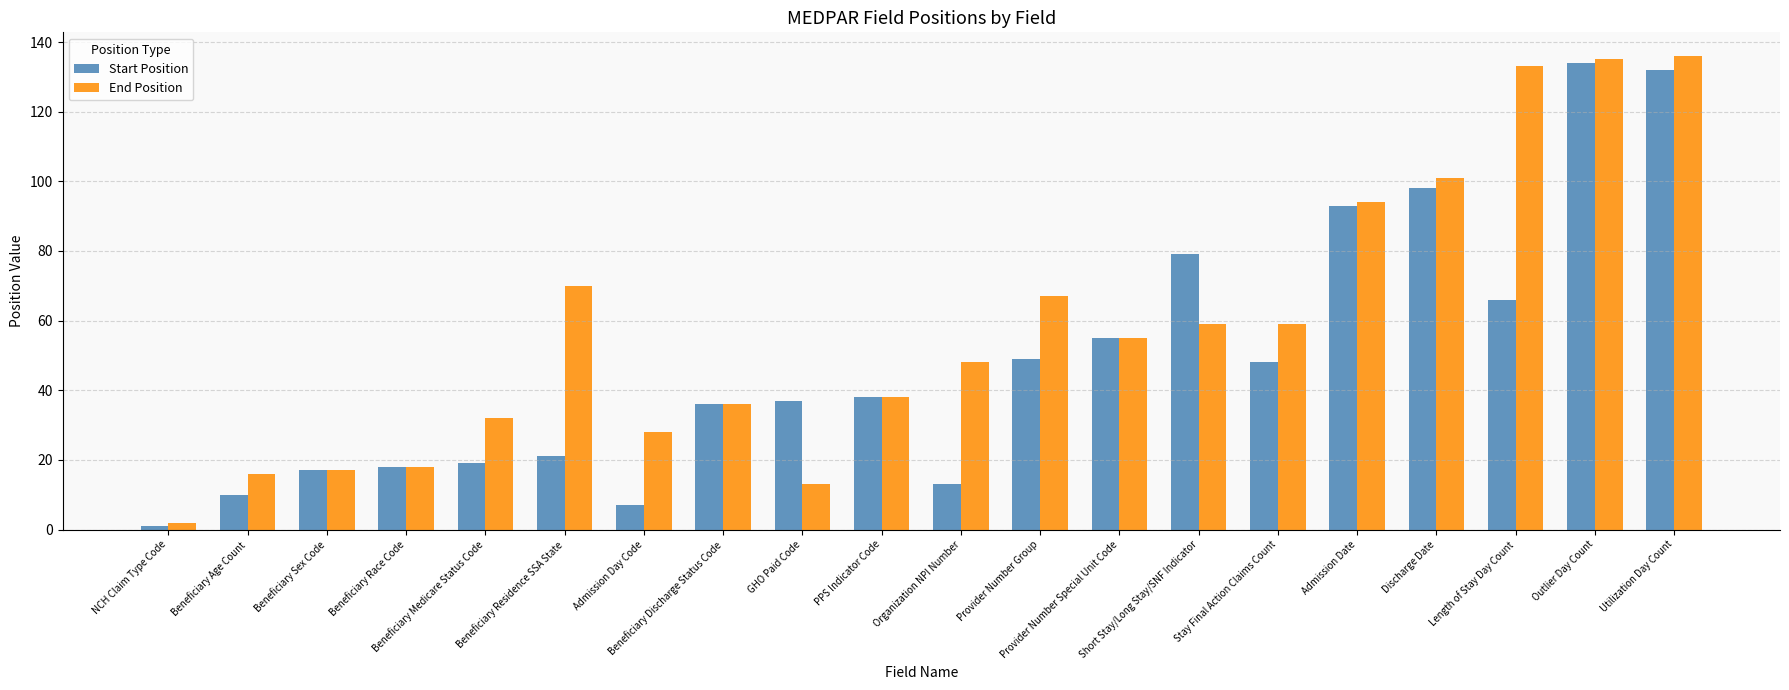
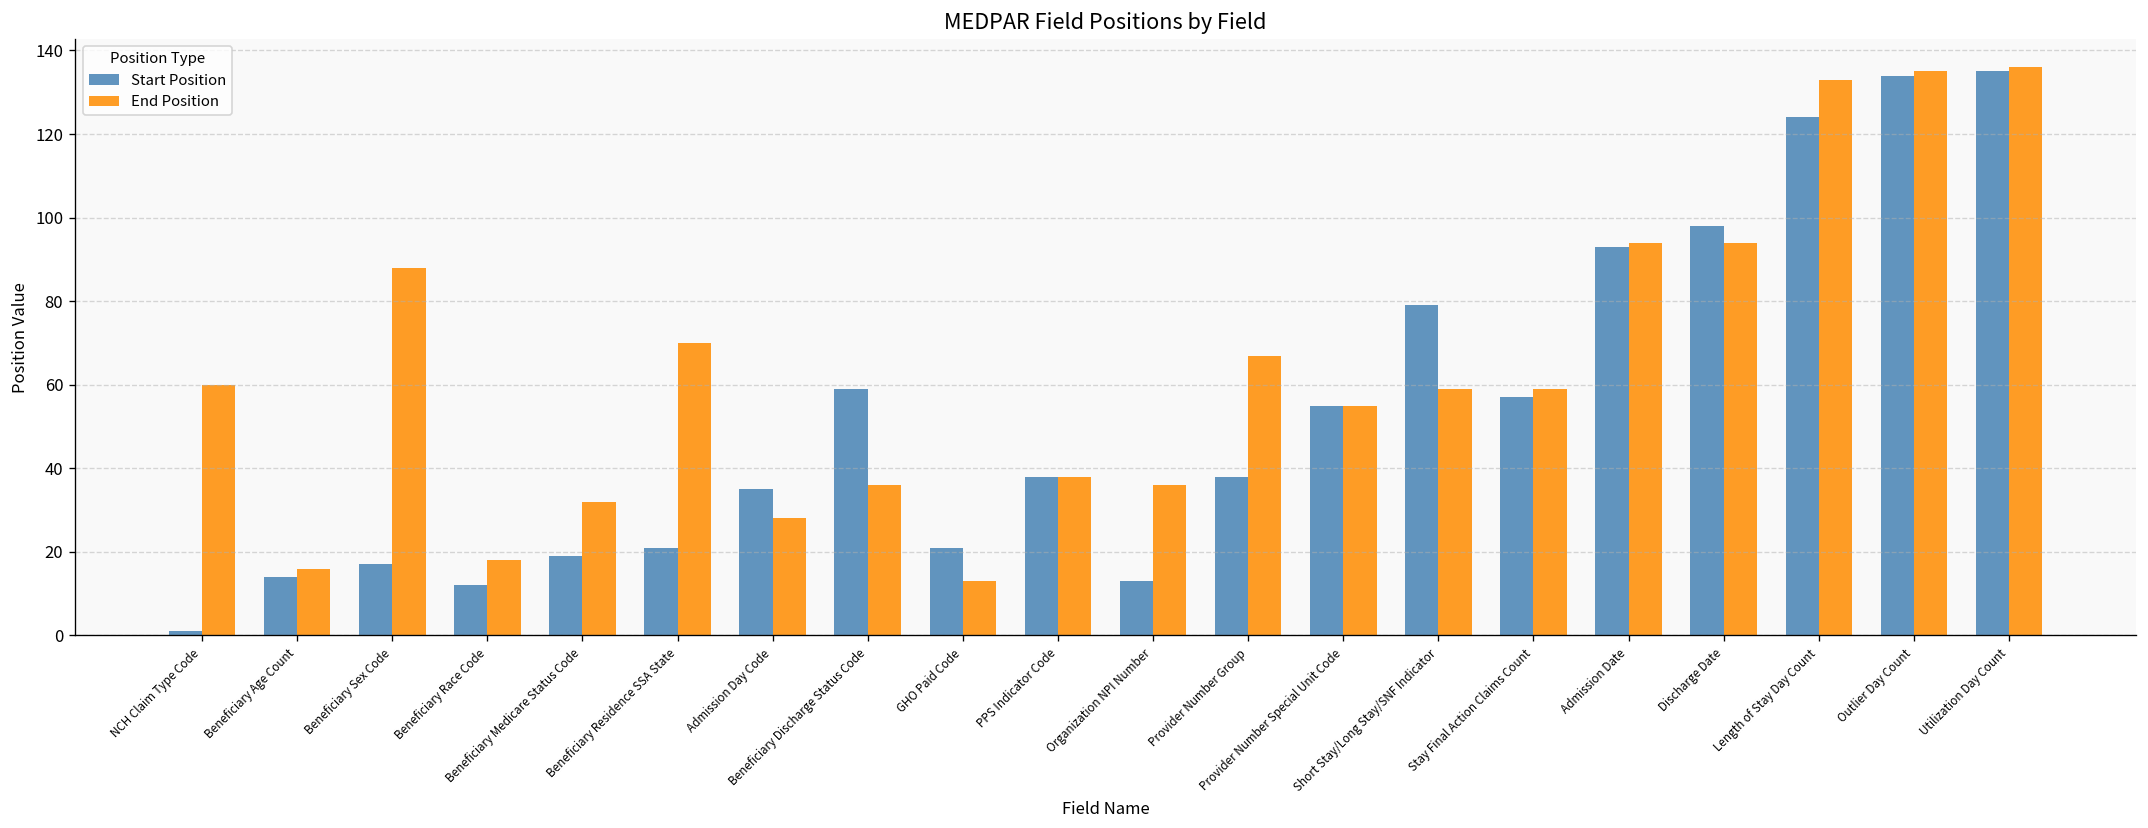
End Position, NCH Claim Type Code: 2 -> 60
Start Position, Beneficiary Age Count: 10 -> 14
End Position, Beneficiary Sex Code: 17 -> 88
Start Position, Beneficiary Race Code: 18 -> 12
Start Position, Admission Day Code: 7 -> 35
Start Position, Beneficiary Discharge Status Code: 36 -> 59
Start Position, GHO Paid Code: 37 -> 21
End Position, Organization NPI Number: 48 -> 36
Start Position, Provider Number Group: 49 -> 38
Start Position, Stay Final Action Claims Count: 48 -> 57
End Position, Discharge Date: 101 -> 94
Start Position, Length of Stay Day Count: 66 -> 124
Start Position, Utilization Day Count: 132 -> 135
